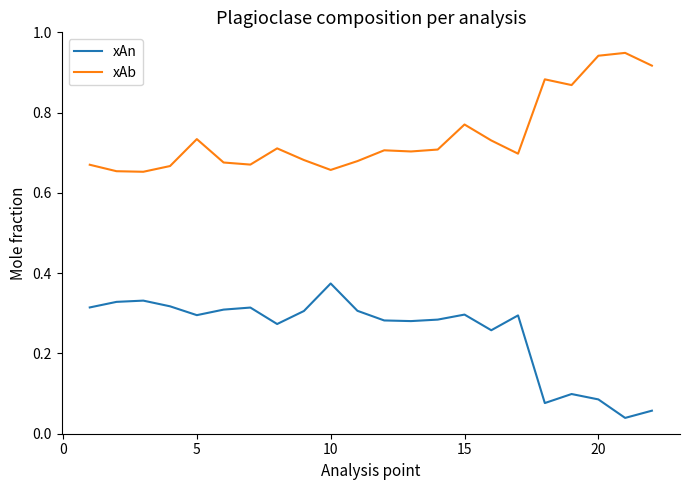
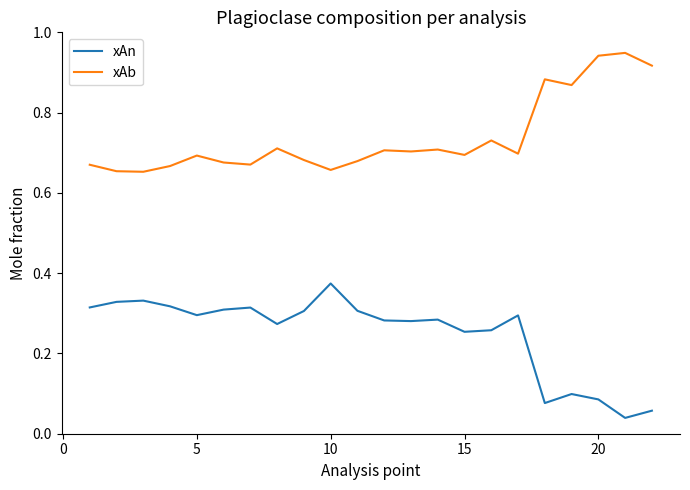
xAb, 5: 0.73 -> 0.69
xAn, 15: 0.30 -> 0.25
xAb, 15: 0.77 -> 0.69
